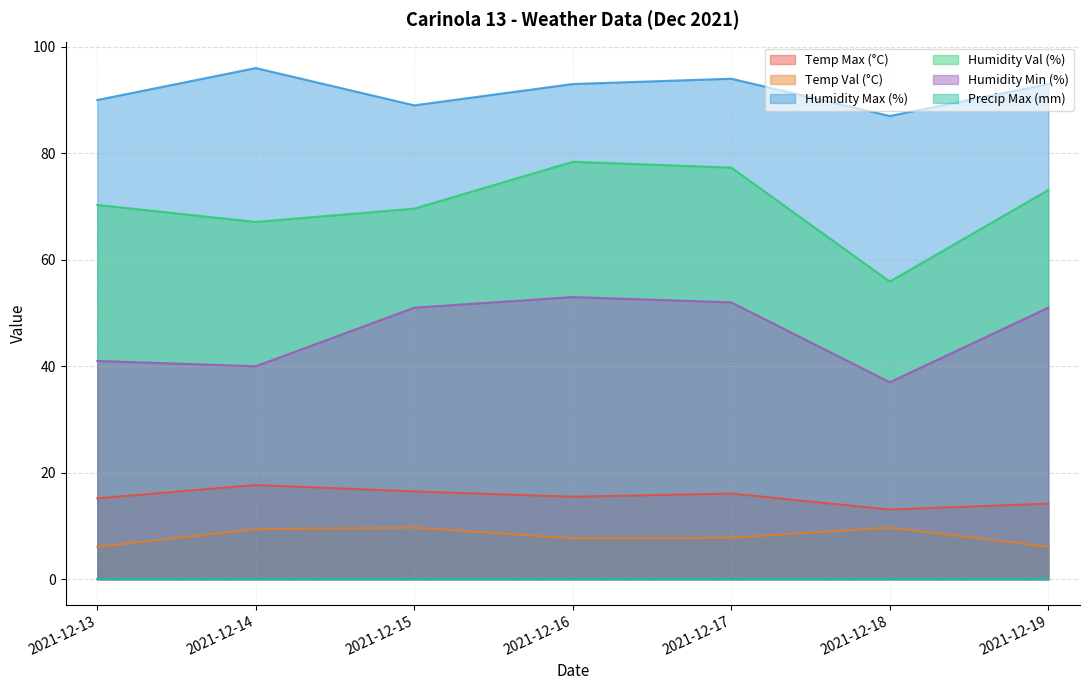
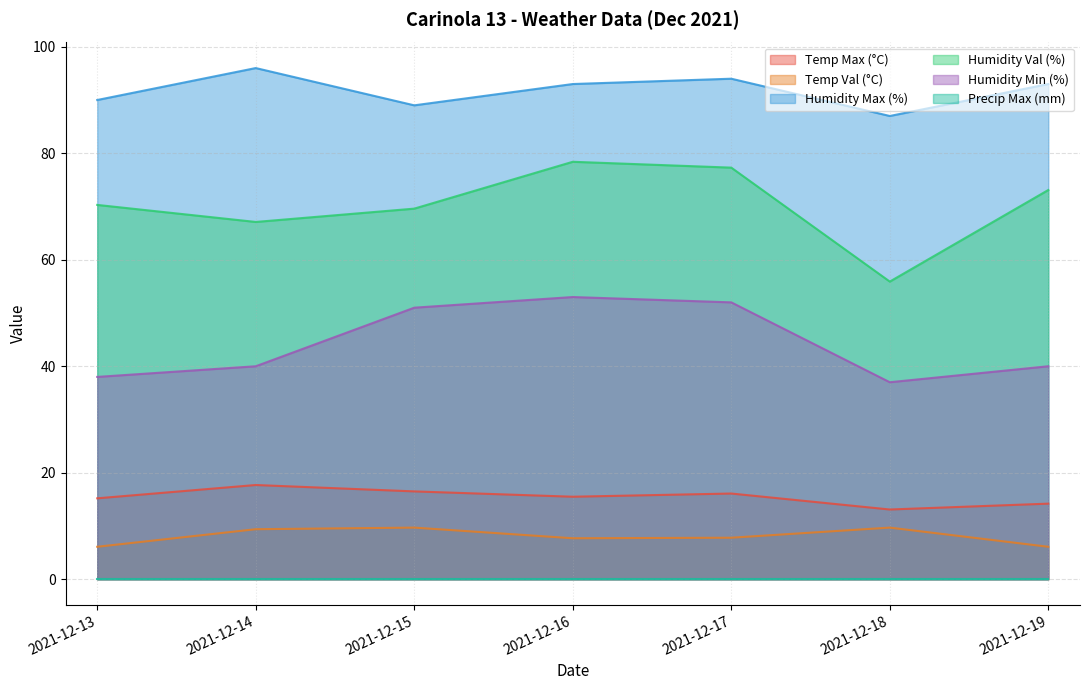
Humidity Min (%), 2021-12-13: 41 -> 38
Humidity Min (%), 2021-12-19: 51 -> 40
